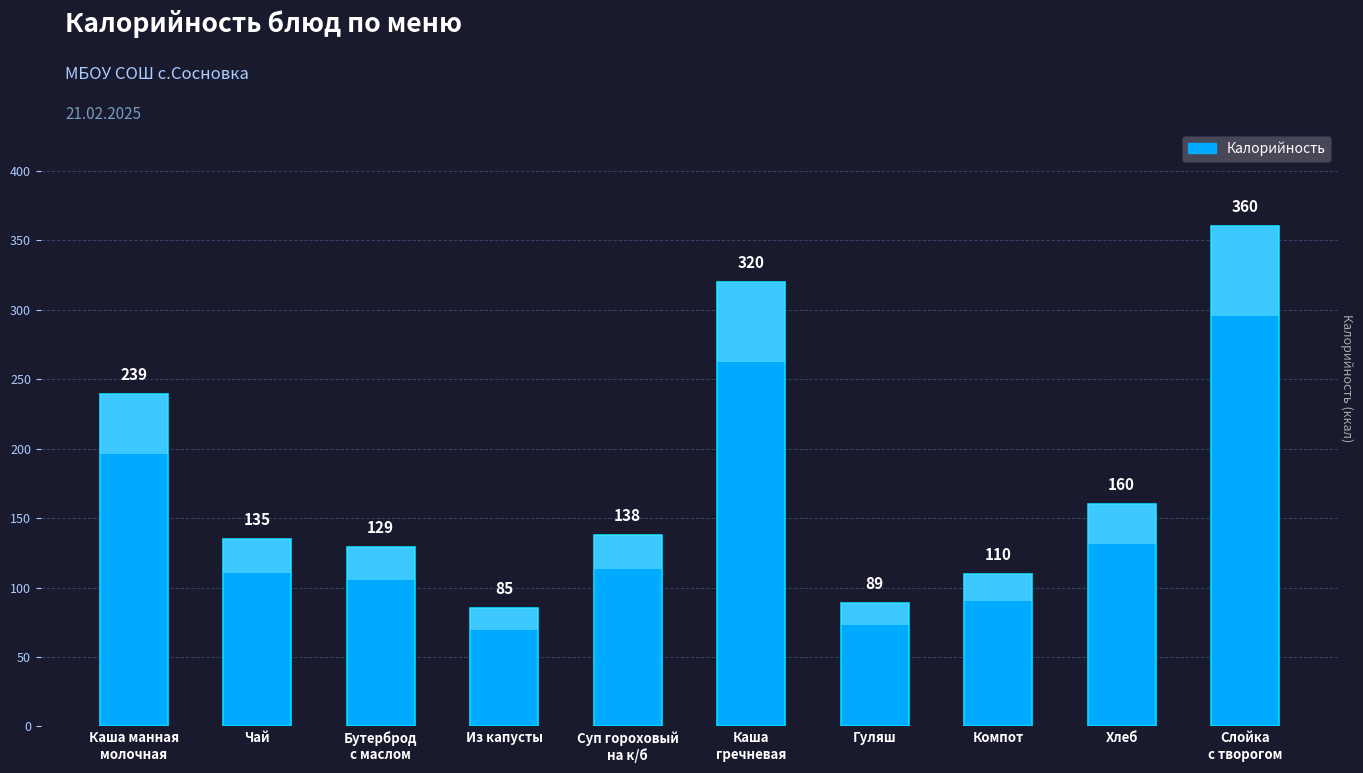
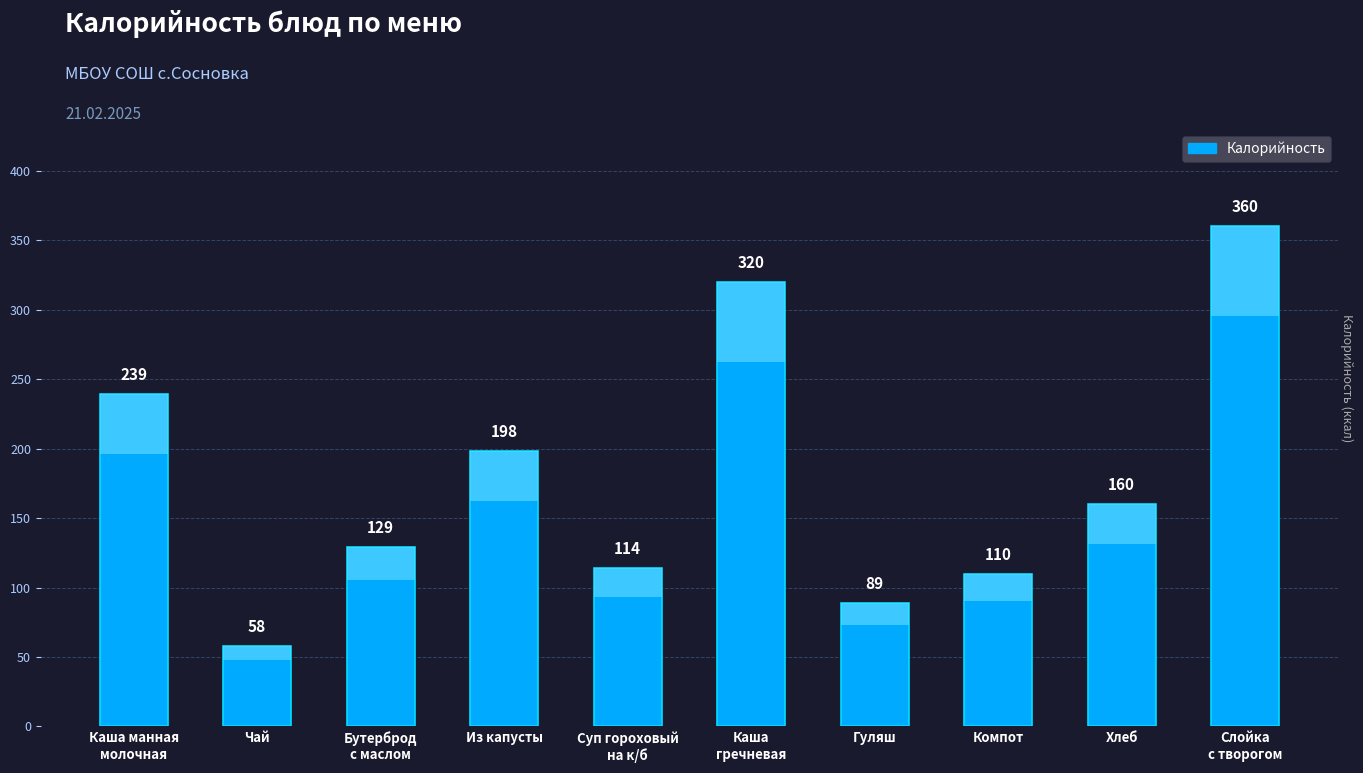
Калорийность, Чай: 135 -> 58
Калорийность, Из капусты: 85 -> 198
Калорийность, Суп гороховый на к/б: 138 -> 114
